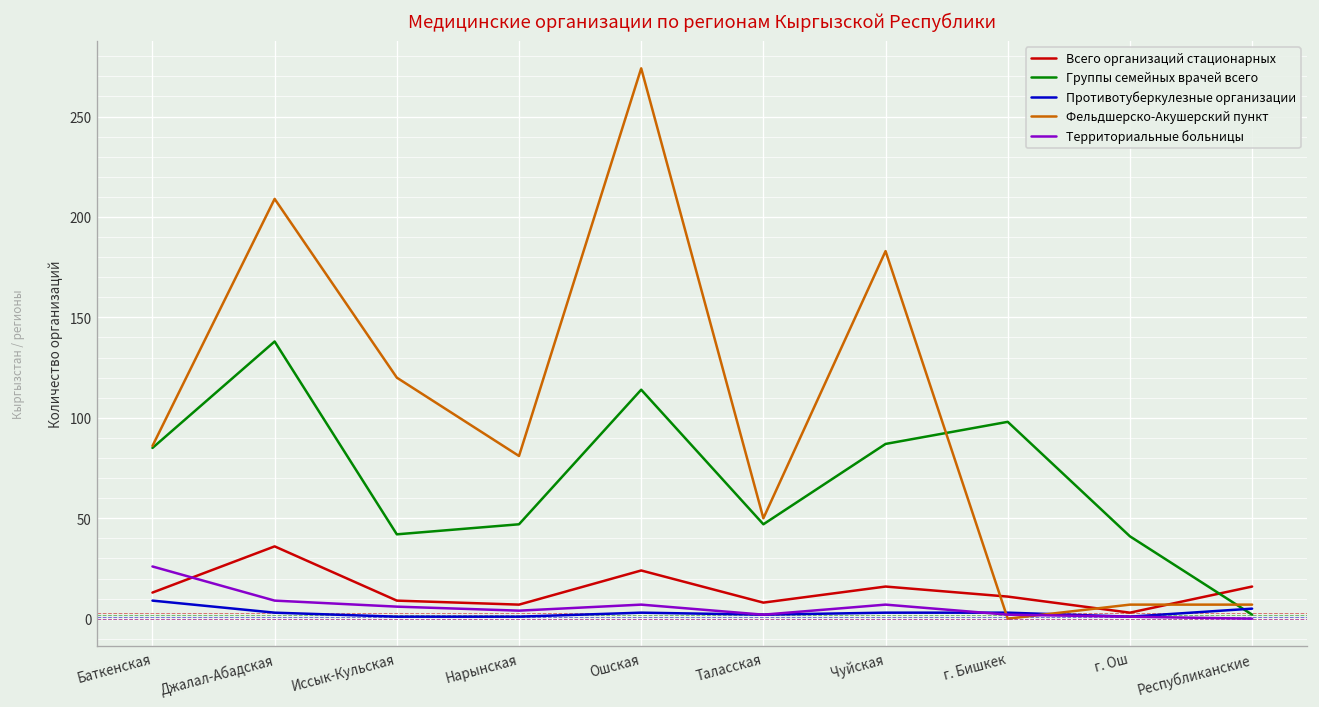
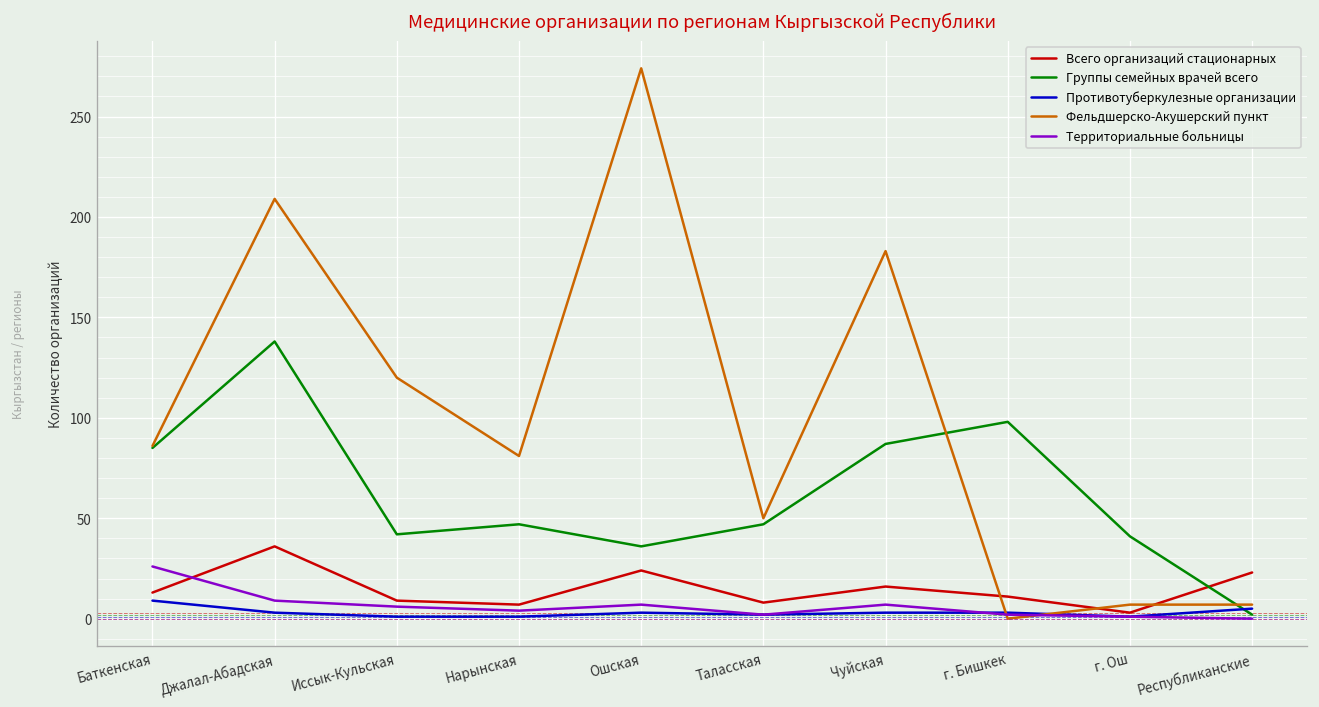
Группы семейных врачей всего, Ошская: 114 -> 36
Всего организаций стационарных, Республиканские: 16 -> 23
